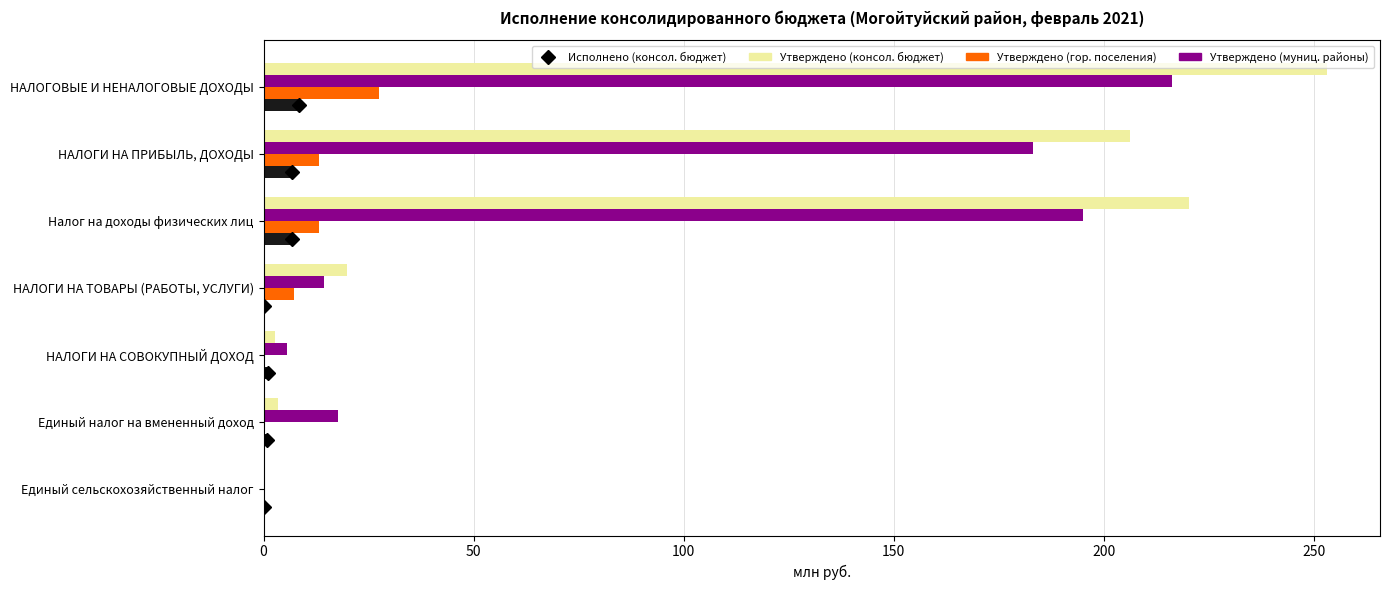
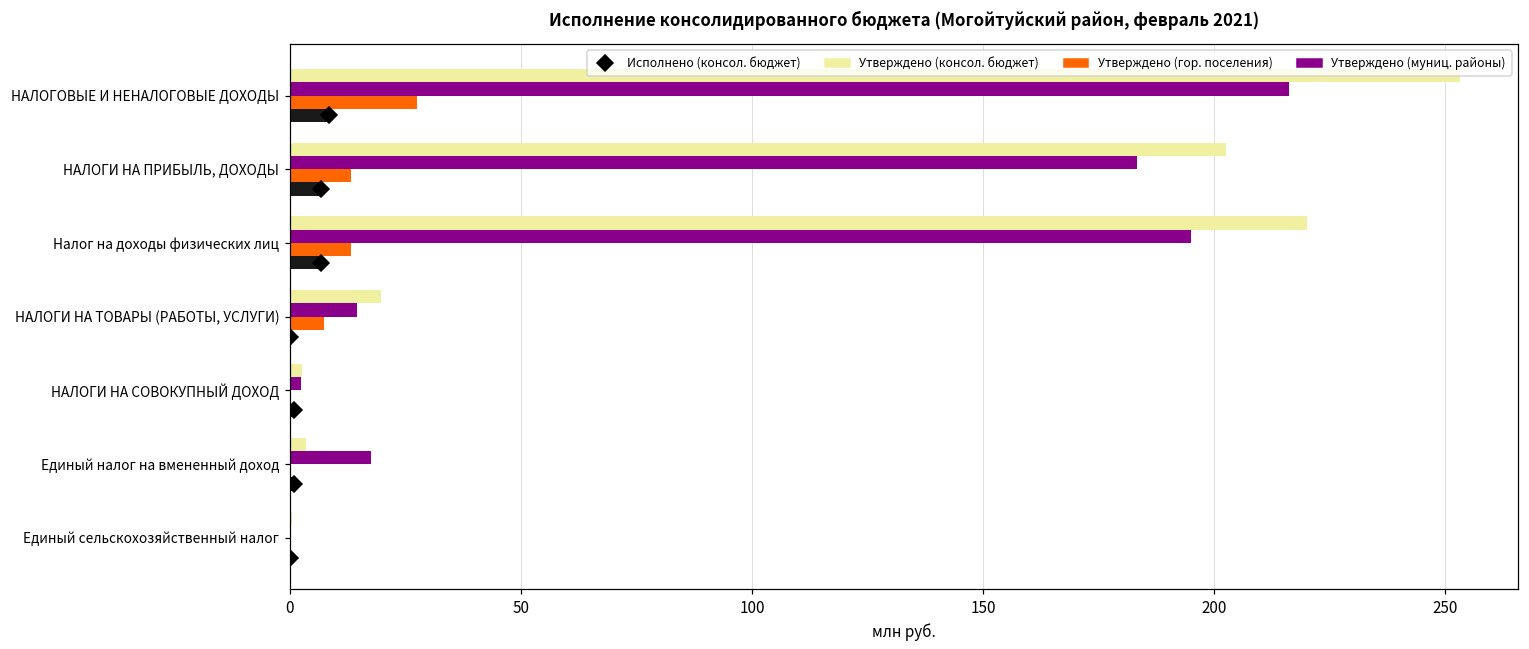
Утверждено (консол. бюджет), НАЛОГИ НА ПРИБЫЛЬ, ДОХОДЫ: 206 -> 203
Утверждено (муниц. районы), НАЛОГИ НА СОВОКУПНЫЙ ДОХОД: 5 -> 2
